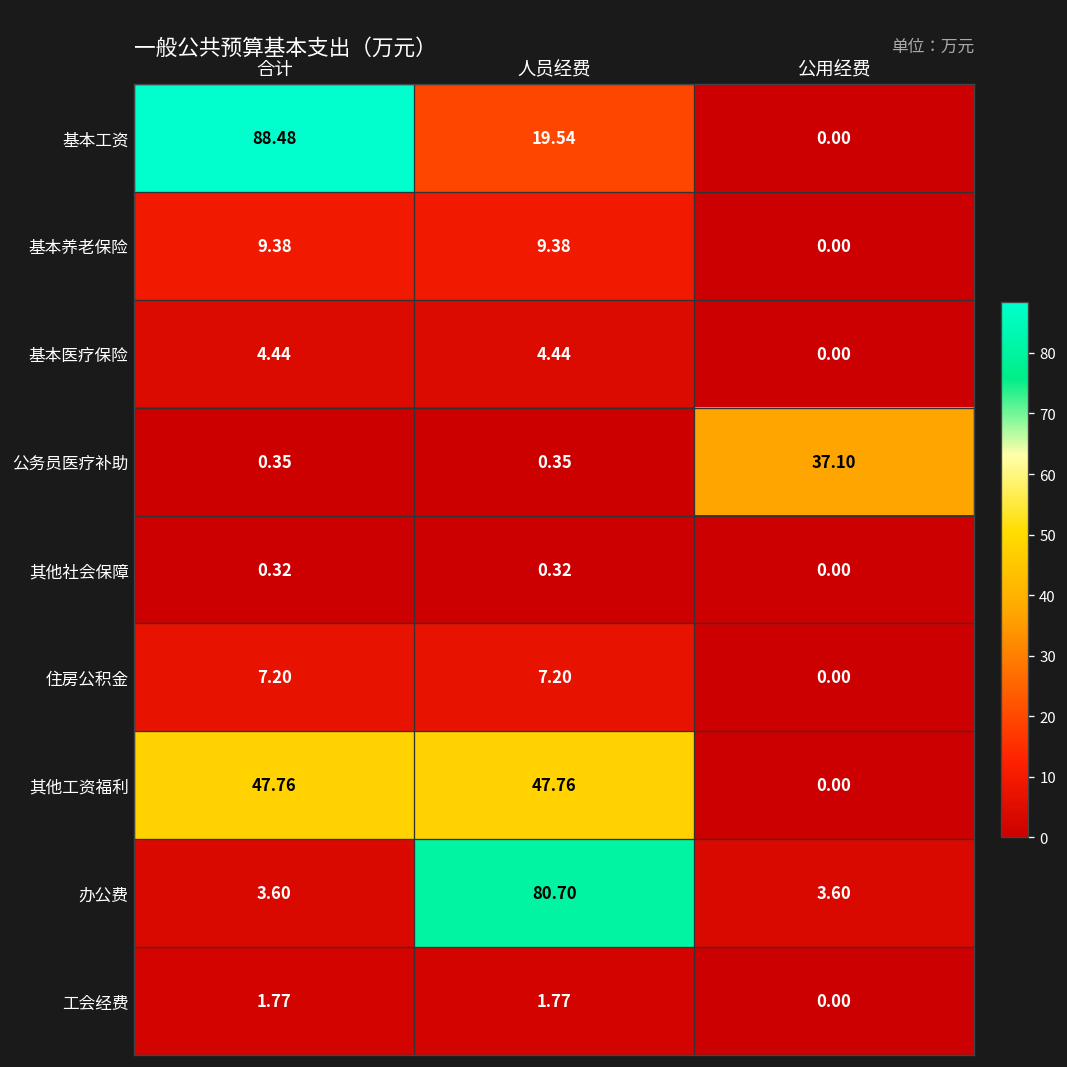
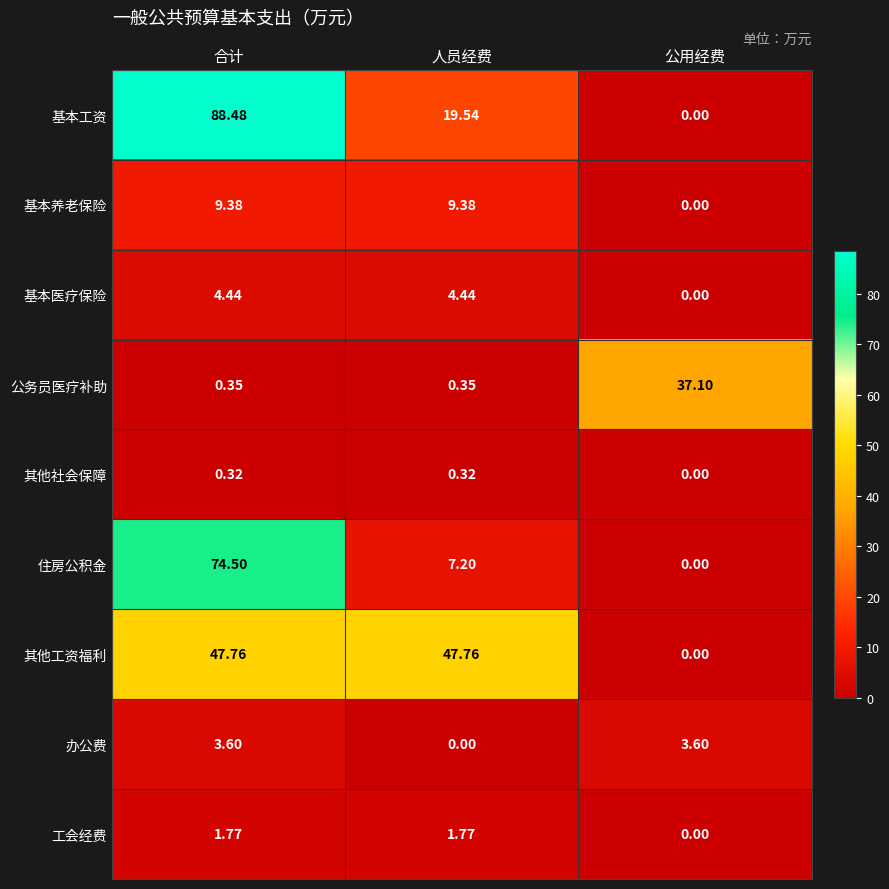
住房公积金, 合计: 7.20 -> 74.50
办公费, 人员经费: 80.70 -> 0.00
